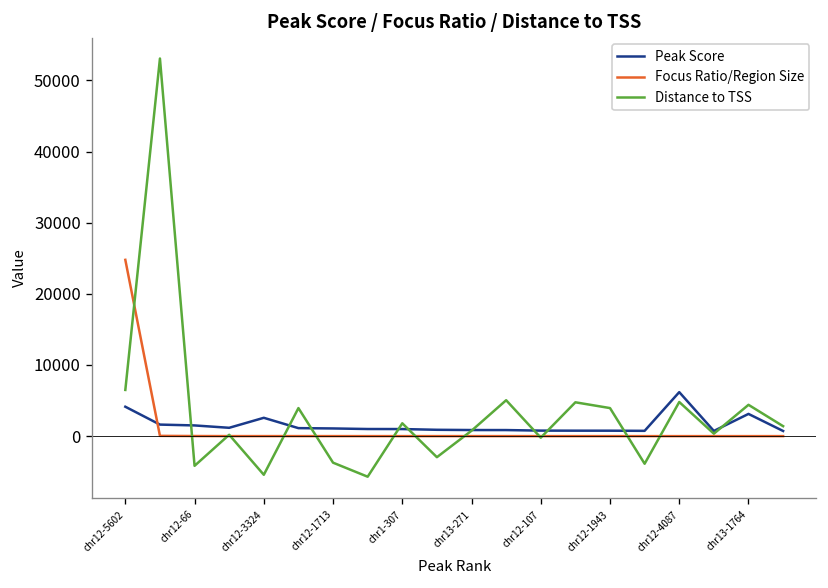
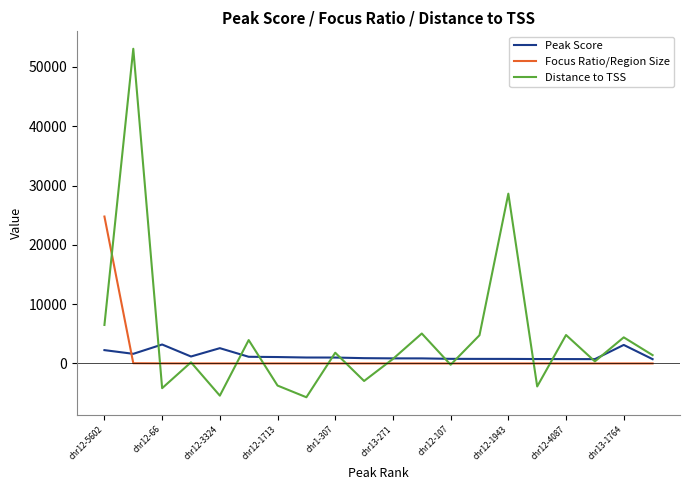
Peak Score, chr12-5602: 4000 -> 2000
Peak Score, chr12-66: 2000 -> 3000
Distance to TSS, chr12-1943: 4000 -> 29000
Peak Score, chr12-4087: 6000 -> 1000
